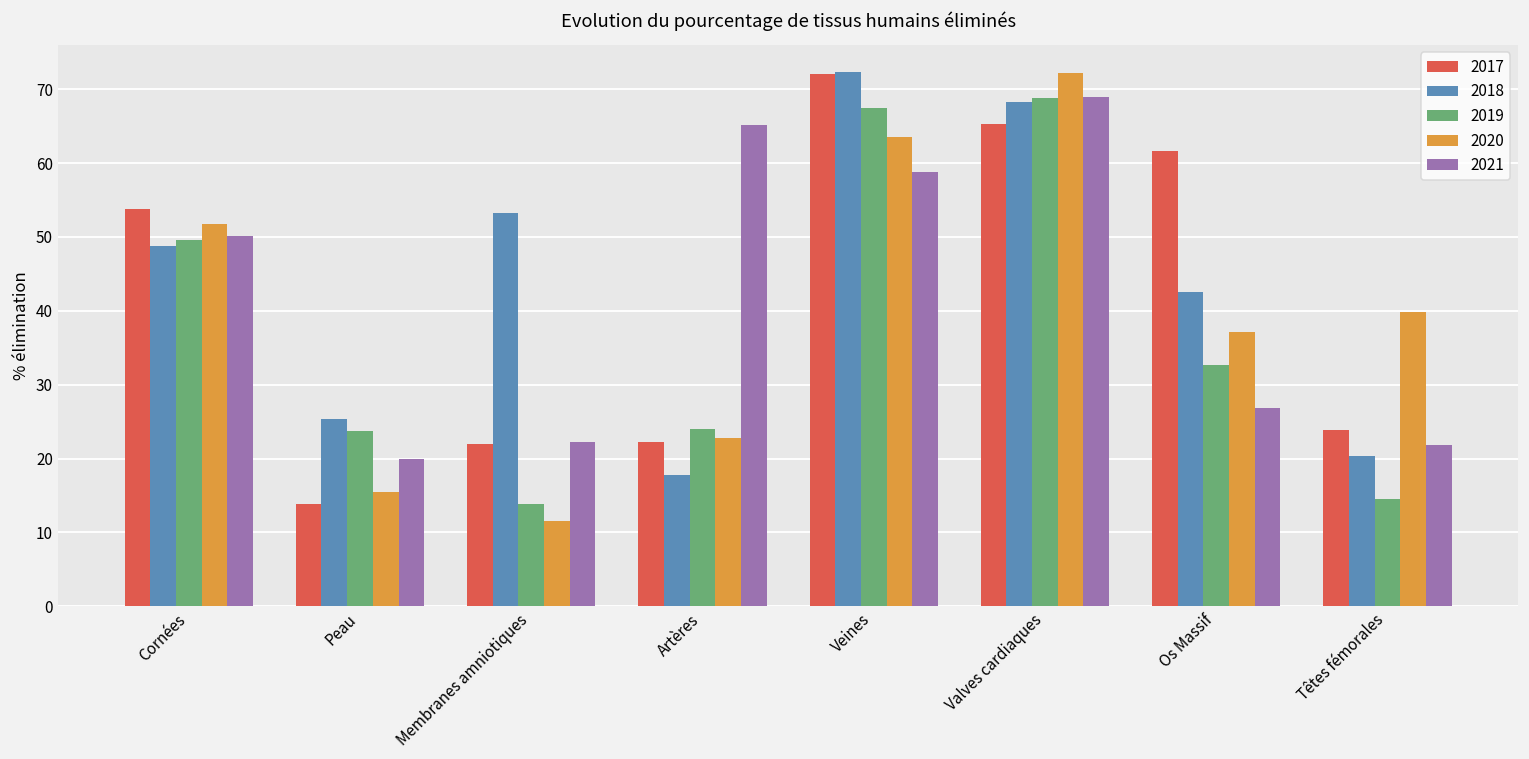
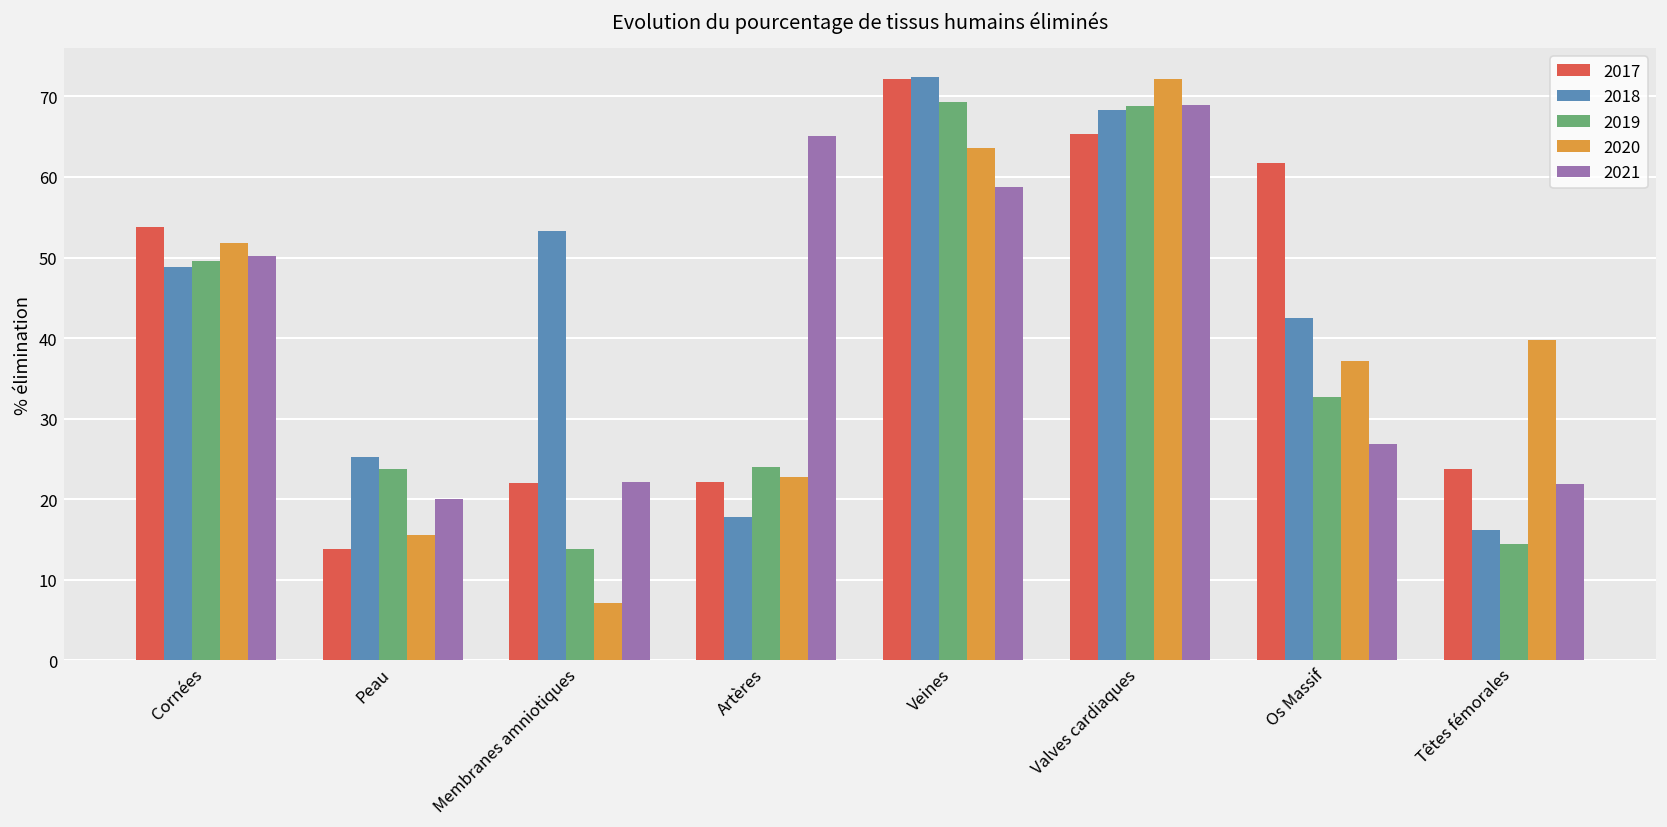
2020, Membranes amniotiques: 12 -> 7
2019, Veines: 68 -> 69
2018, Têtes fémorales: 20 -> 16
